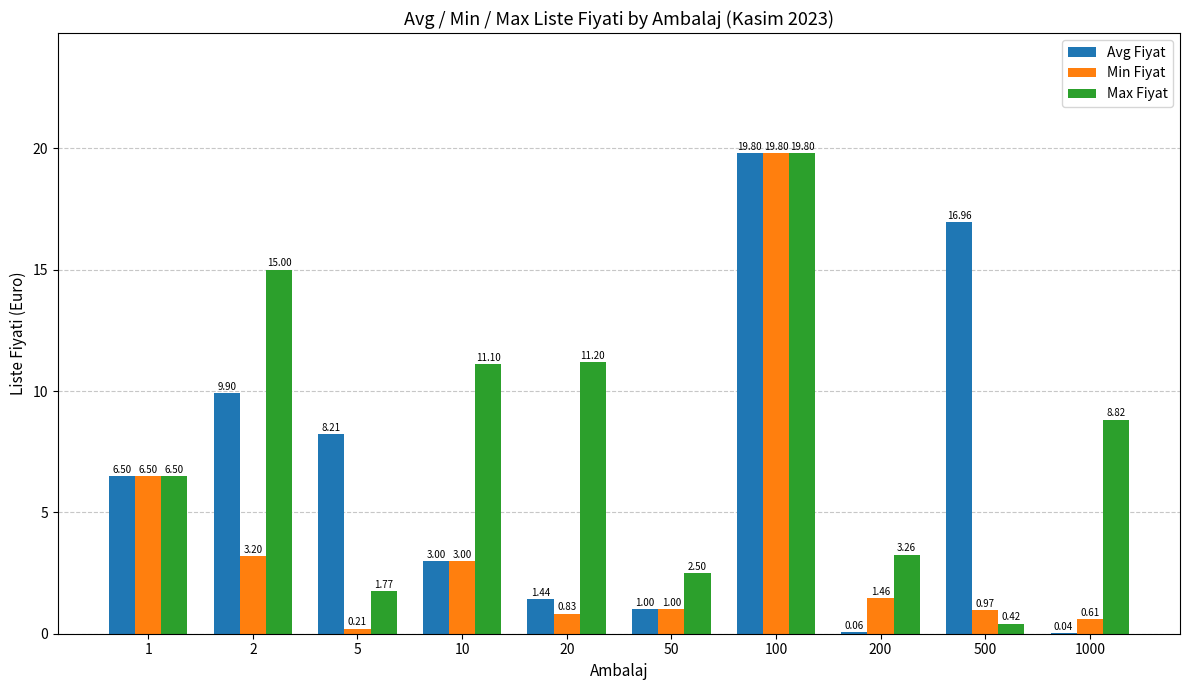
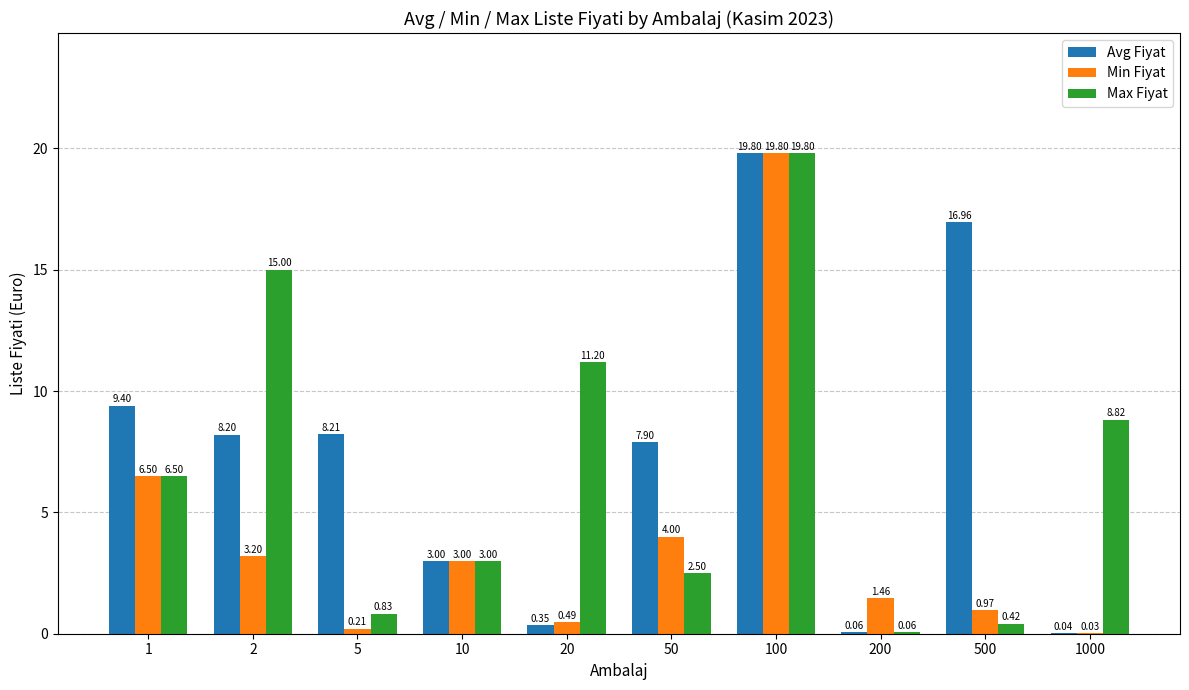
Avg Fiyat, 1: 6.50 -> 9.40
Avg Fiyat, 2: 9.90 -> 8.20
Max Fiyat, 5: 1.77 -> 0.83
Max Fiyat, 10: 11.10 -> 3.00
Avg Fiyat, 20: 1.44 -> 0.35
Min Fiyat, 20: 0.83 -> 0.49
Avg Fiyat, 50: 1.00 -> 7.90
Min Fiyat, 50: 1.00 -> 4.00
Max Fiyat, 200: 3.26 -> 0.06
Min Fiyat, 1000: 0.61 -> 0.03
